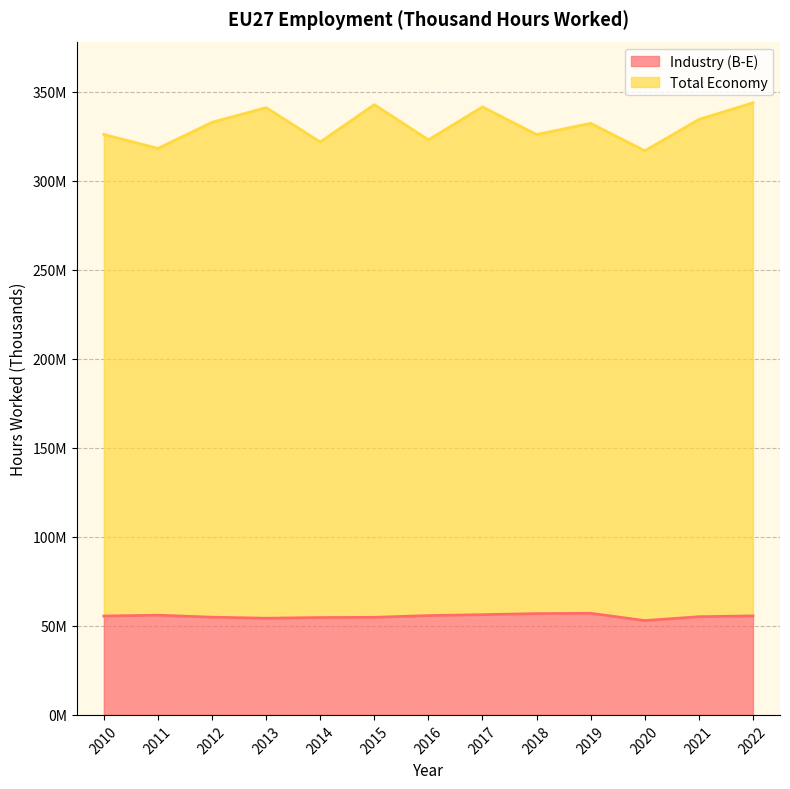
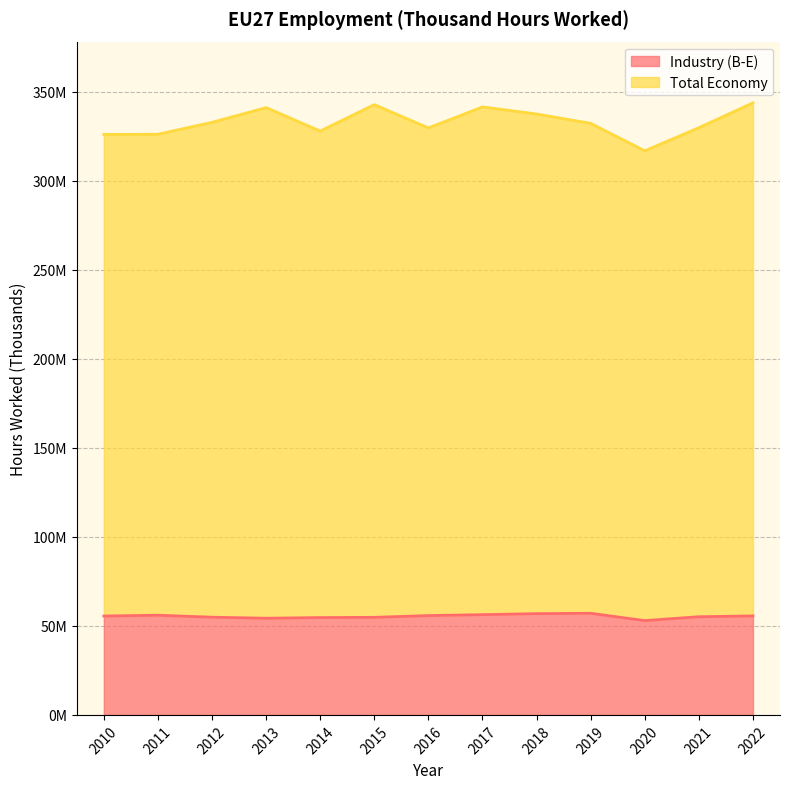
Total Economy, 2011: 318000000 -> 326000000
Total Economy, 2014: 322000000 -> 328000000
Total Economy, 2016: 323000000 -> 330000000
Total Economy, 2018: 326000000 -> 337000000
Total Economy, 2021: 334000000 -> 330000000
